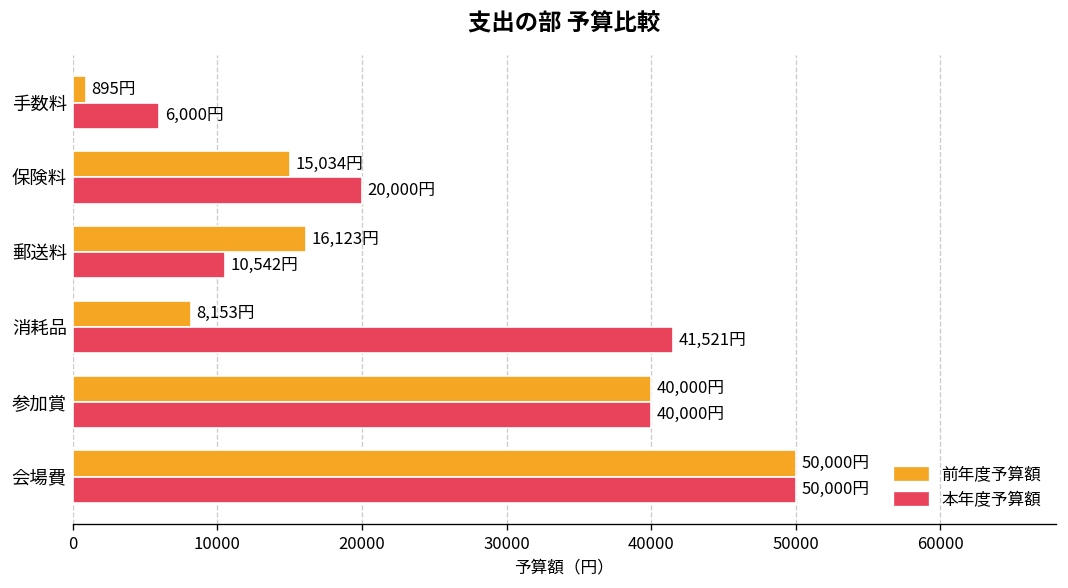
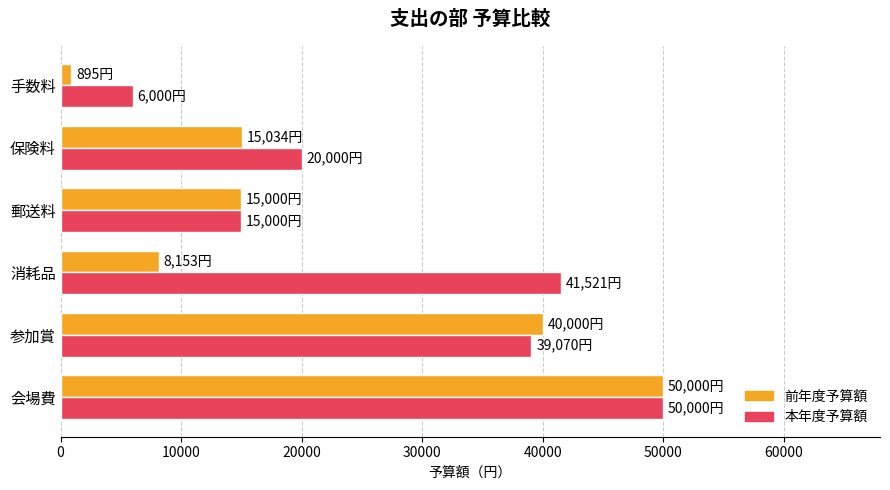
前年度予算額, 郵送料: 16,123円 -> 15,000円
本年度予算額, 郵送料: 10,542円 -> 15,000円
本年度予算額, 参加賞: 40,000円 -> 39,070円
